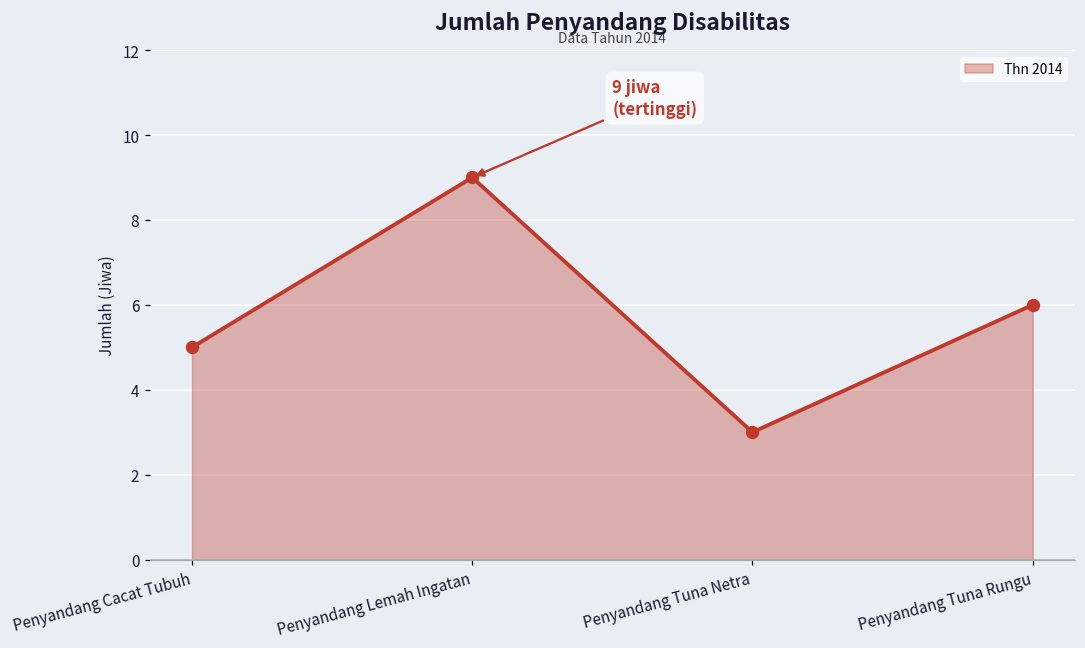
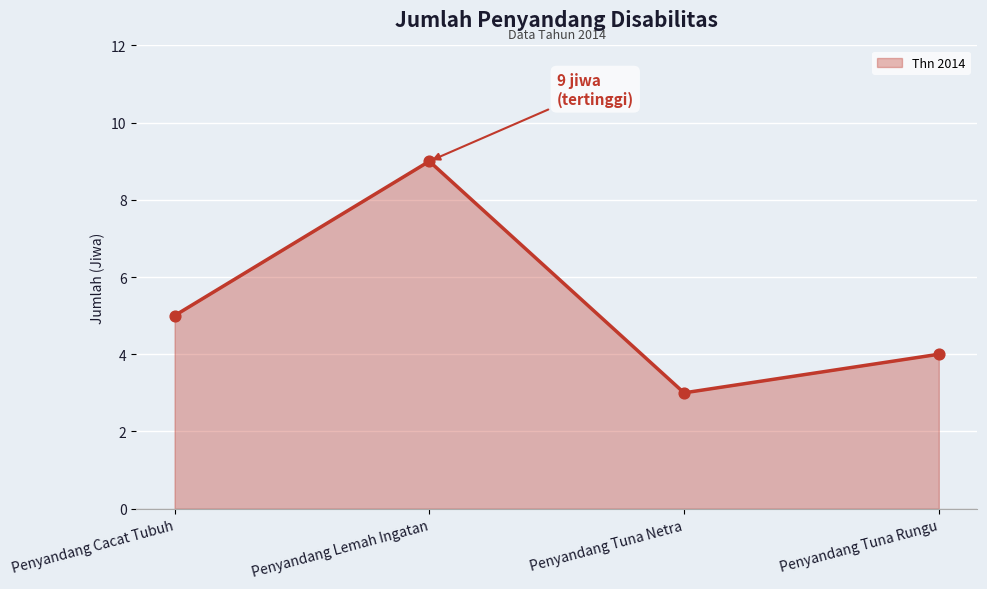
Penyandang Tuna Rungu: 6 -> 4
